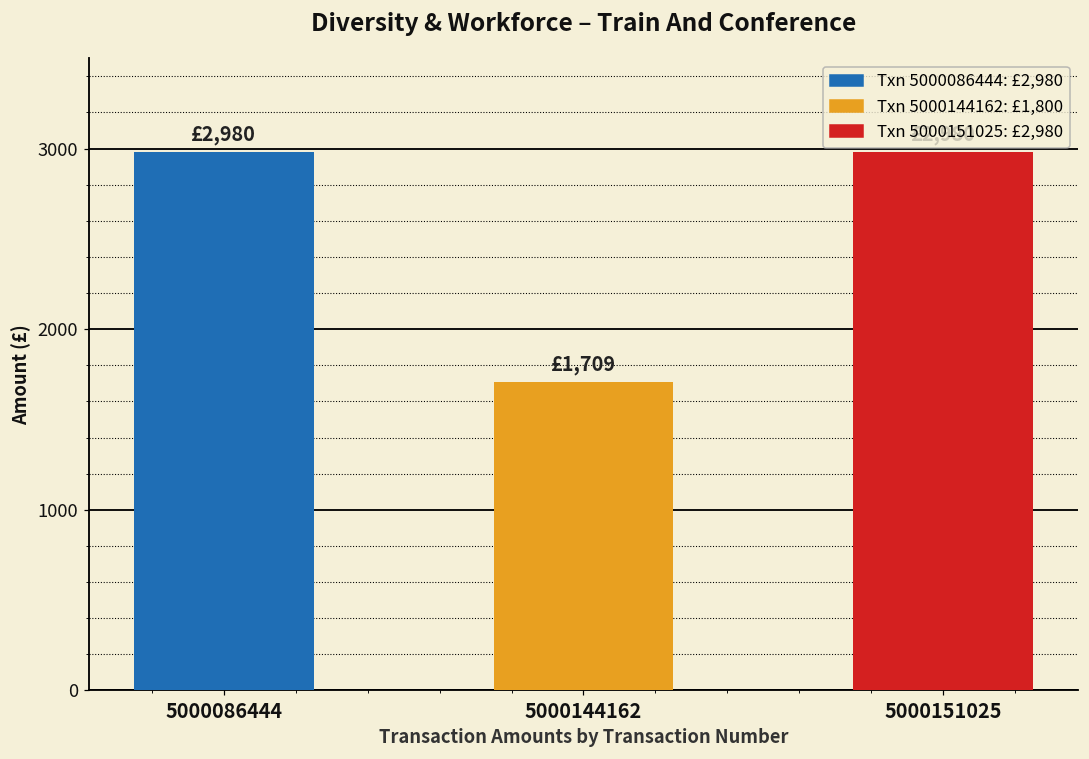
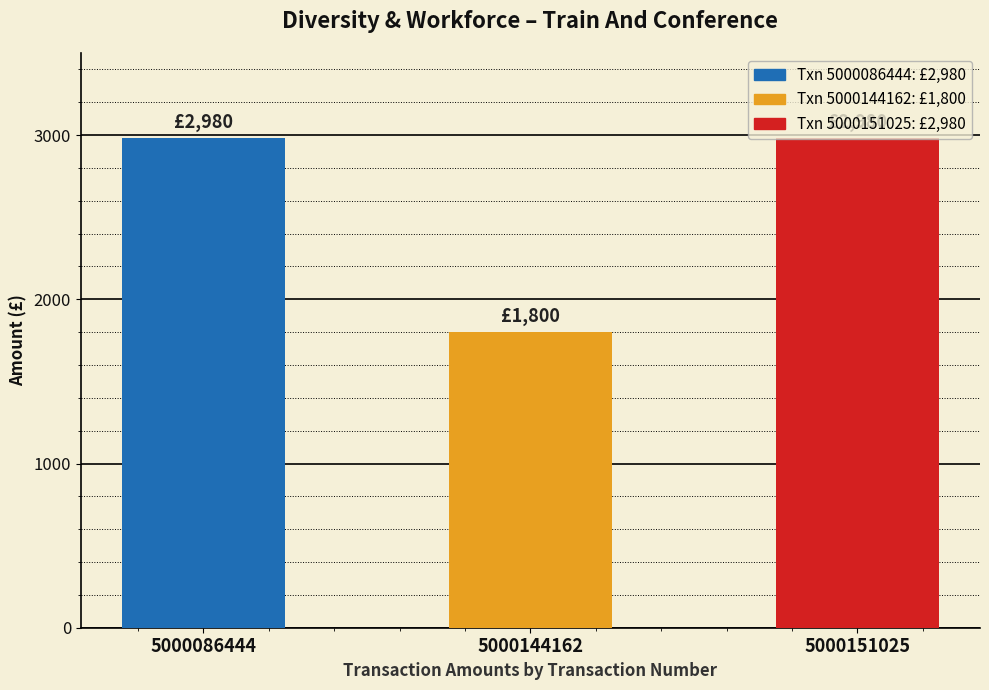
5000144162: £1,709 -> £1,800
